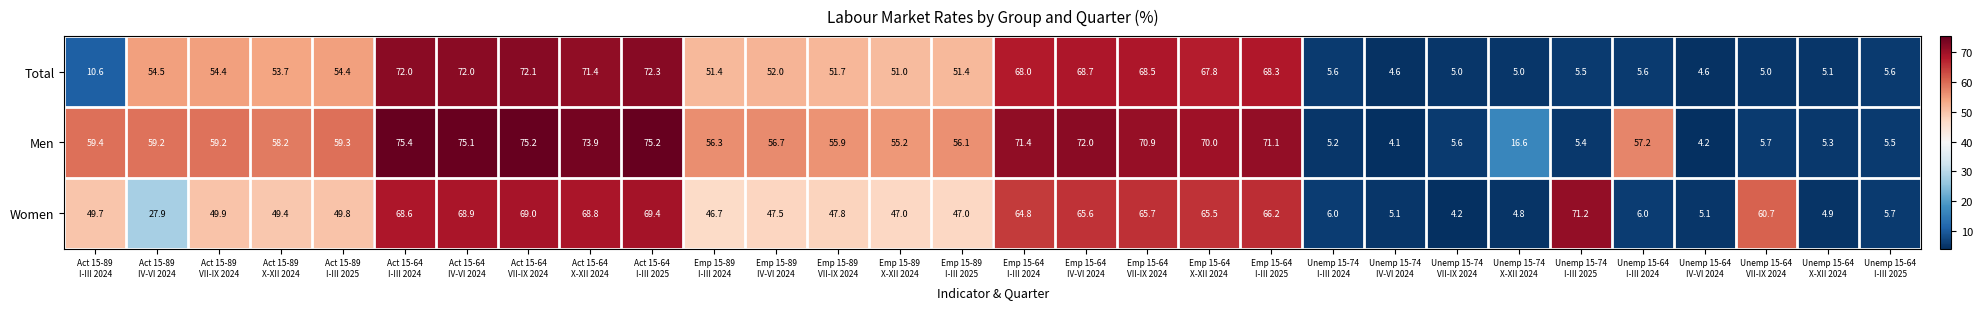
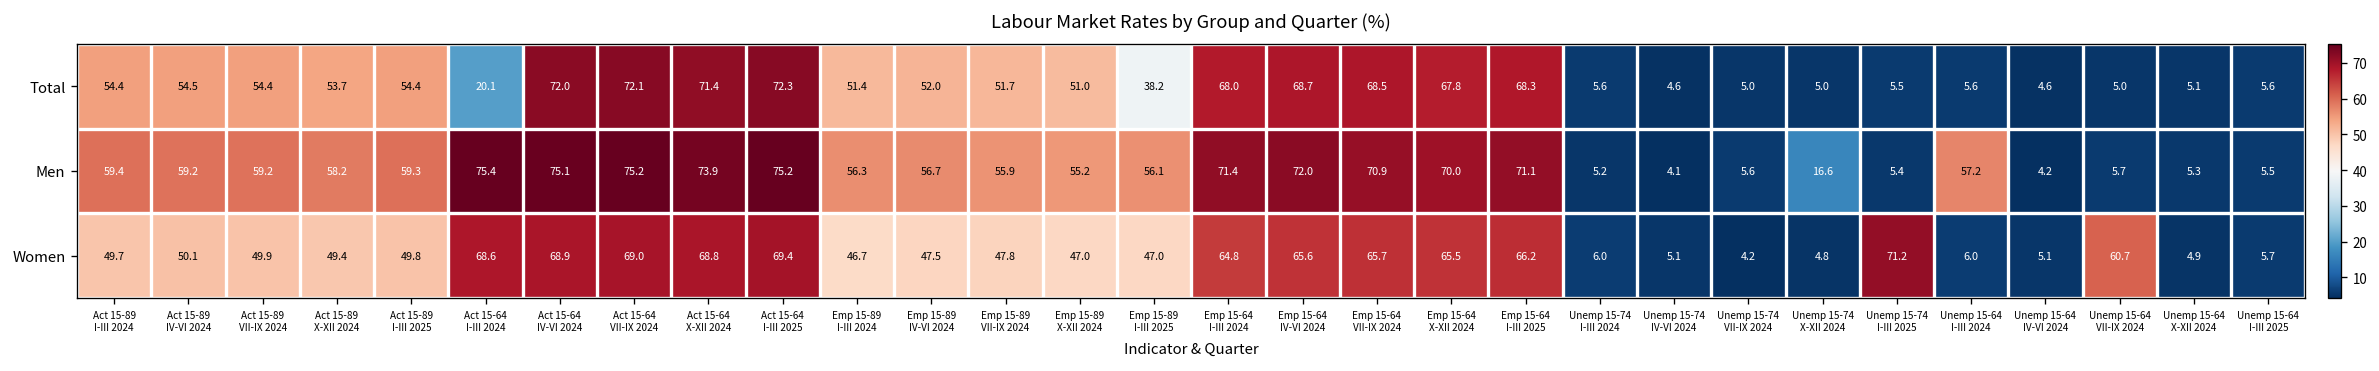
Total, Act 15-89 I-III 2024: 10.6 -> 54.4
Total, Act 15-64 I-III 2024: 72.0 -> 20.1
Total, Emp 15-89 I-III 2025: 51.4 -> 38.2
Women, Act 15-89 IV-VI 2024: 27.9 -> 50.1
